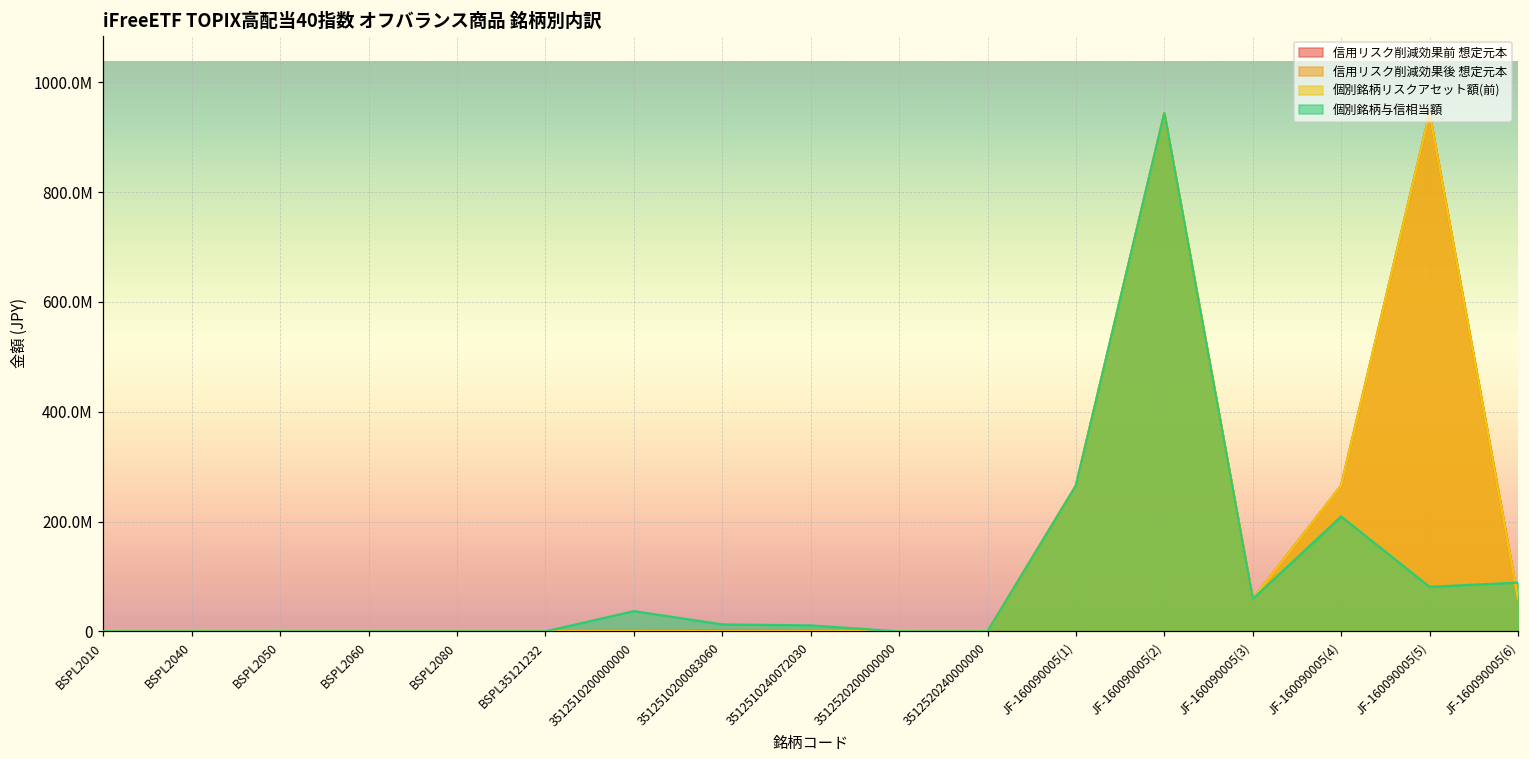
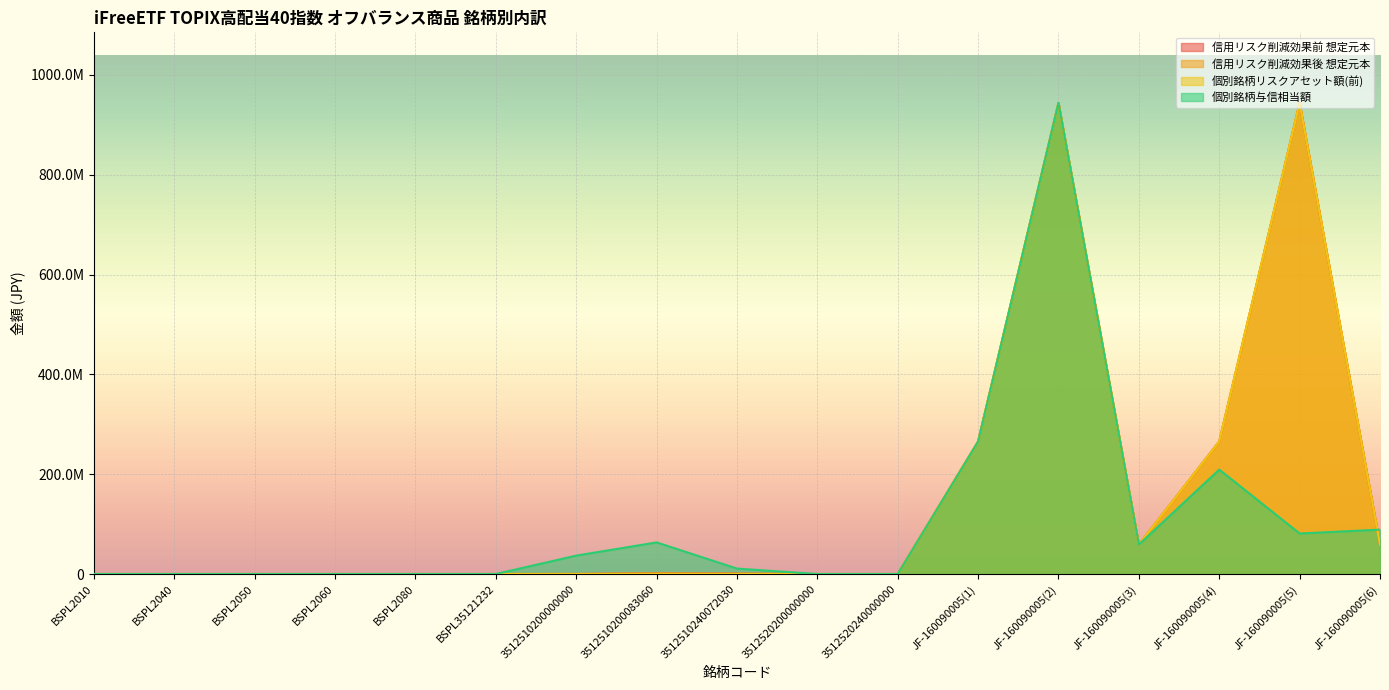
個別銘柄与信相当額, 3512510200083060: 10000000 -> 60000000
